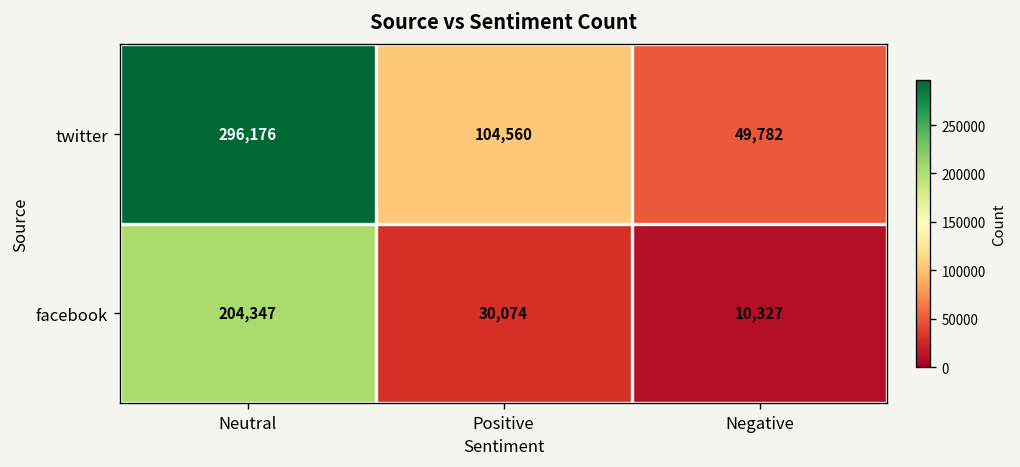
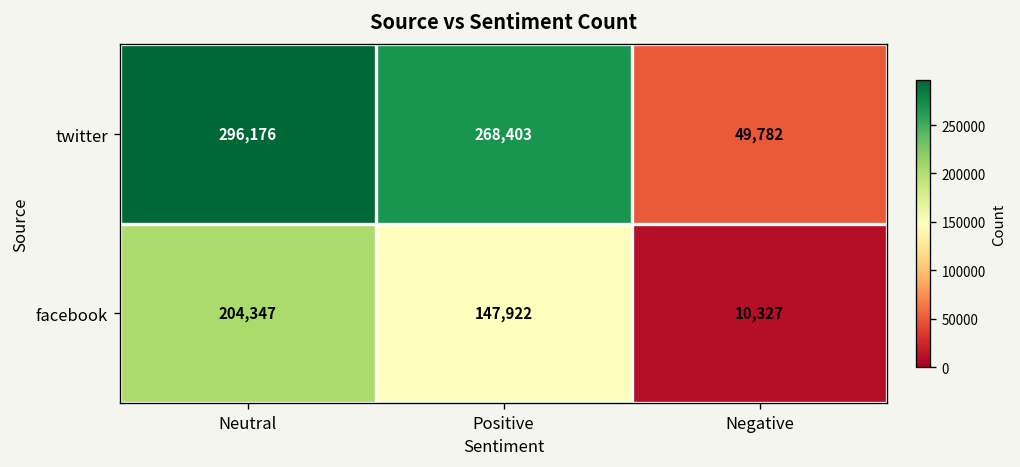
twitter, Positive: 104,560 -> 268,403
facebook, Positive: 30,074 -> 147,922
